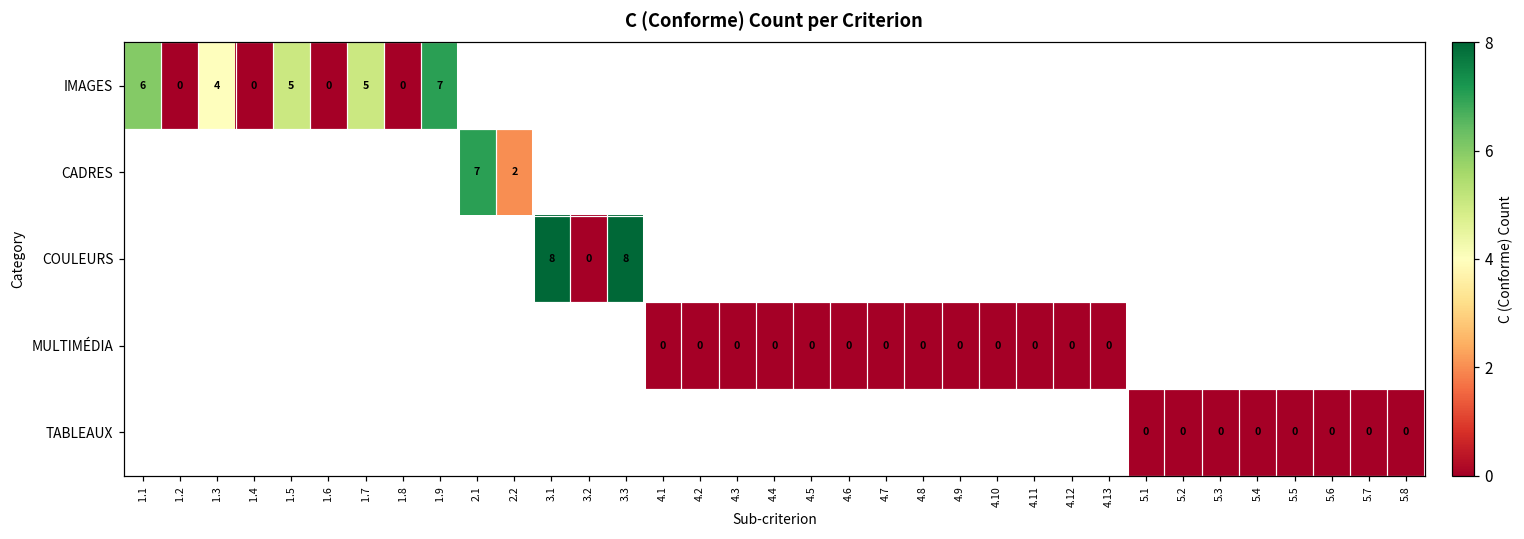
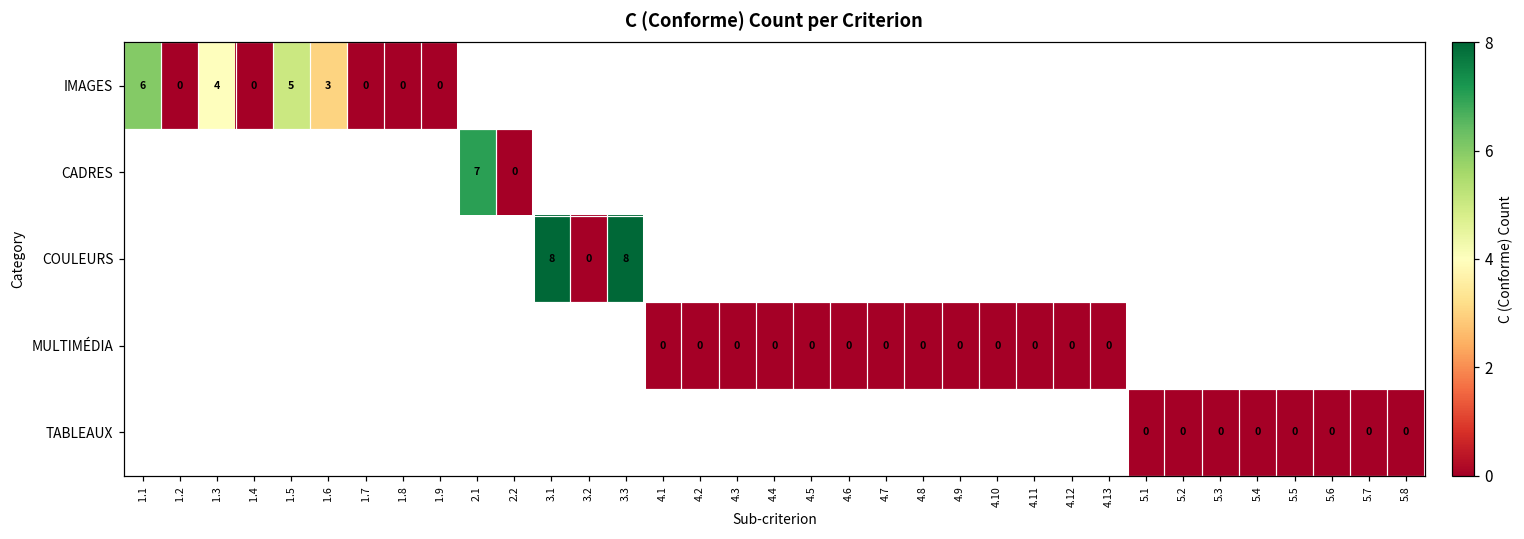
IMAGES, 1.6: 0 -> 3
IMAGES, 1.7: 5 -> 0
IMAGES, 1.9: 7 -> 0
CADRES, 2.2: 2 -> 0
